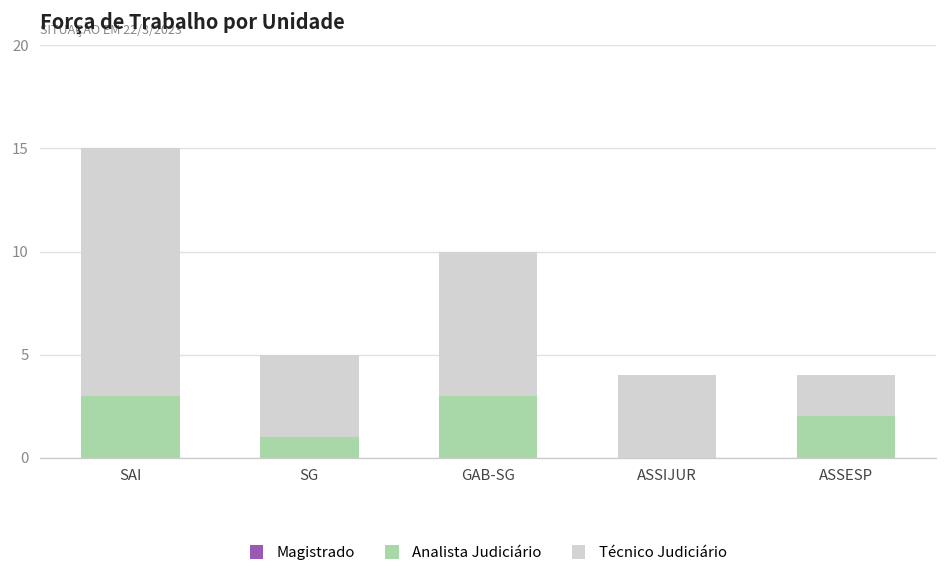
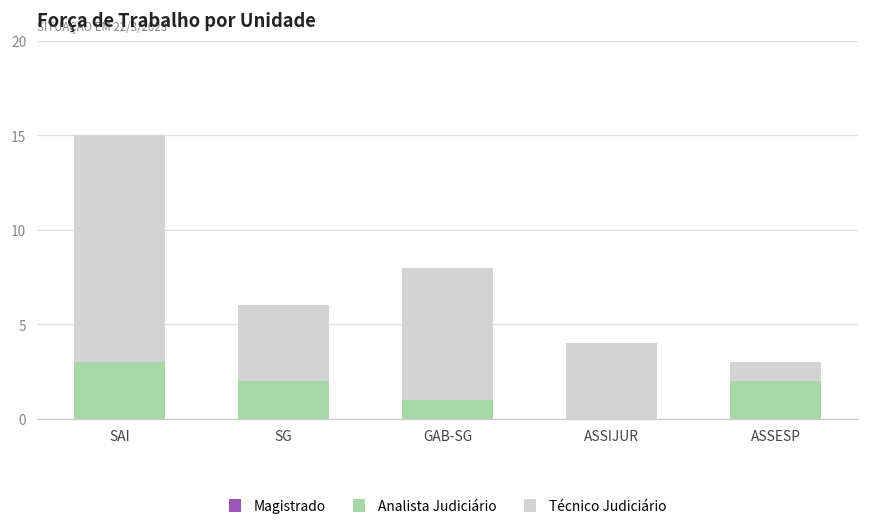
Analista Judiciário, SG: 1 -> 2
Analista Judiciário, GAB-SG: 3 -> 1
Técnico Judiciário, ASSESP: 2 -> 1
